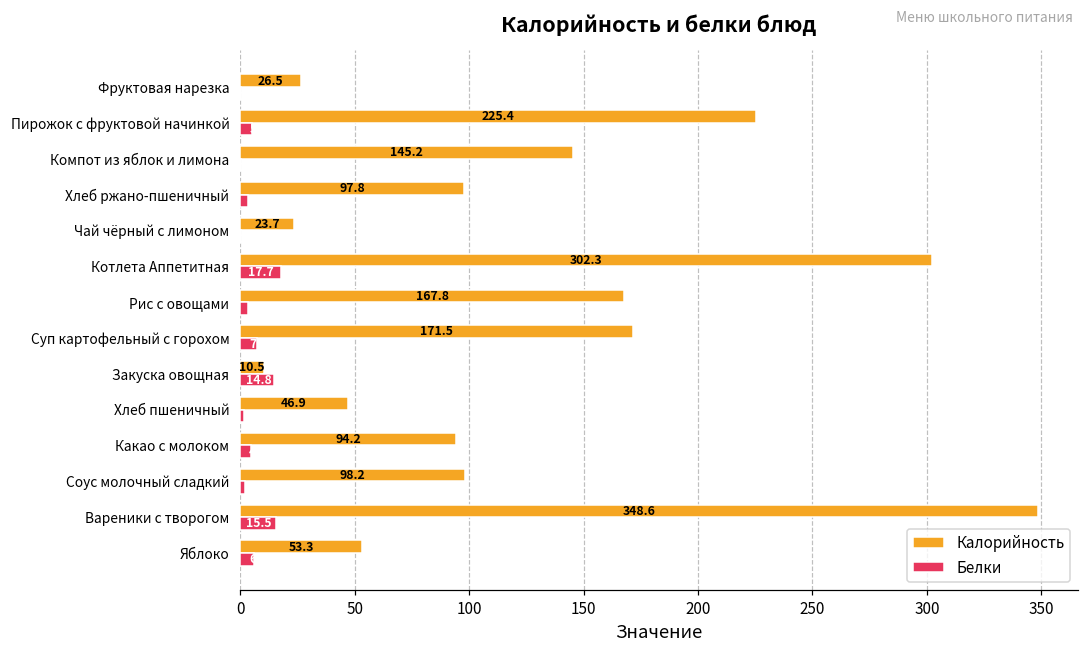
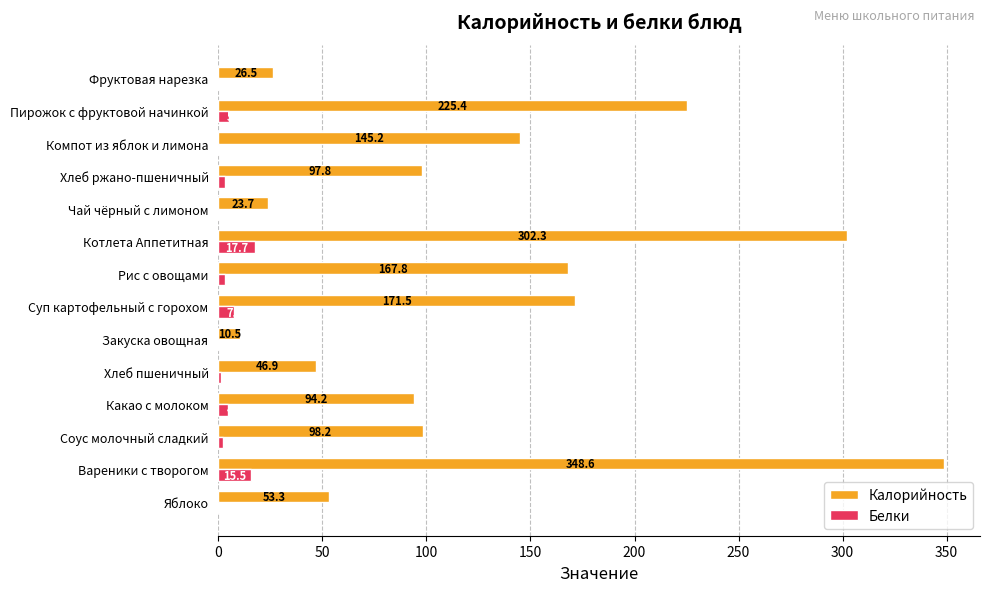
Белки, Закуска овощная: 15 -> 1
Белки, Яблоко: 6 -> 1
